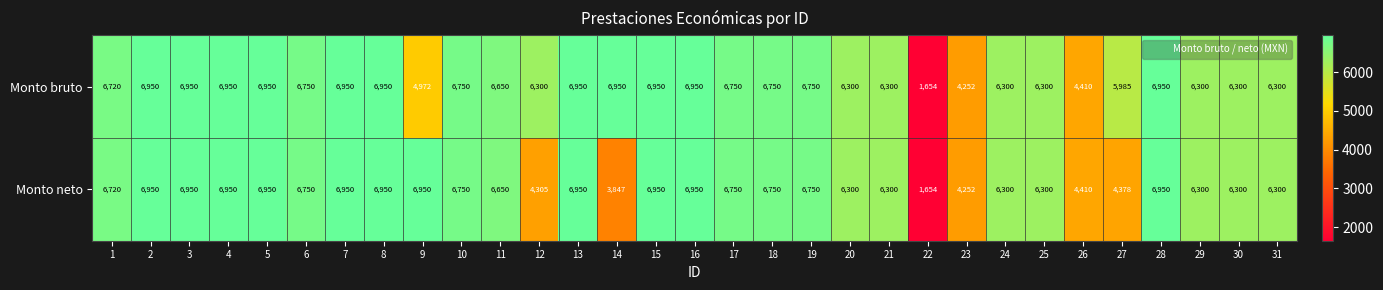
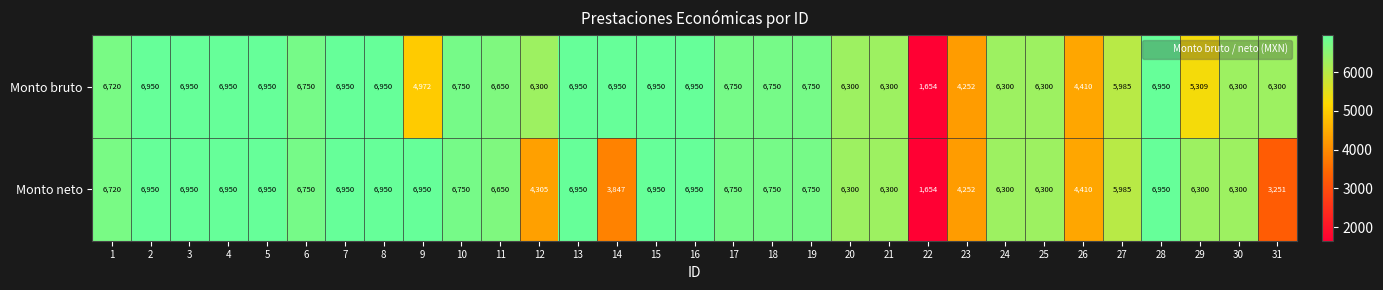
Monto bruto, 29: 6,300 -> 5,309
Monto neto, 27: 4,378 -> 5,985
Monto neto, 31: 6,300 -> 3,251
